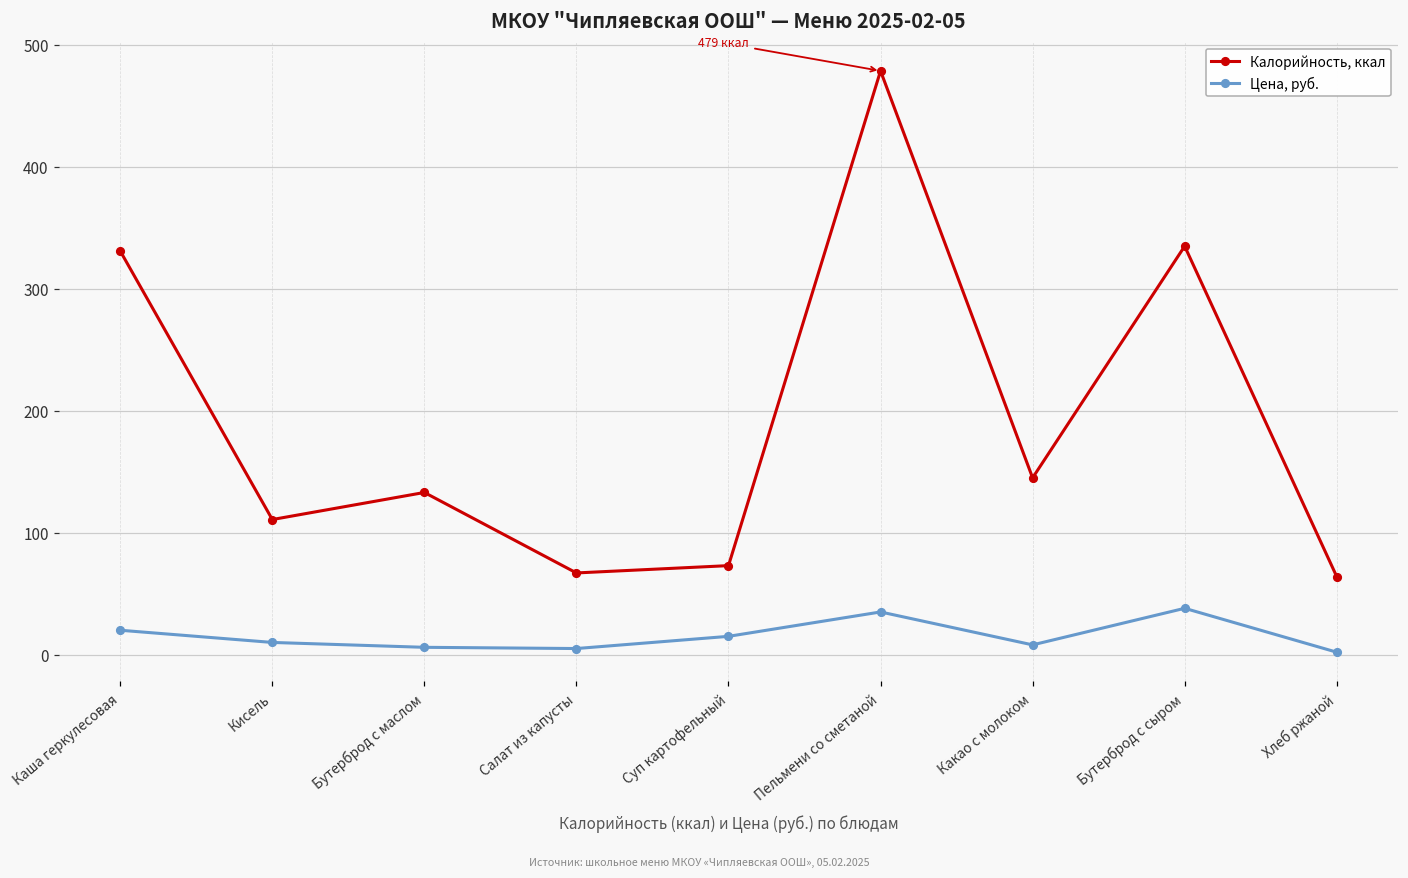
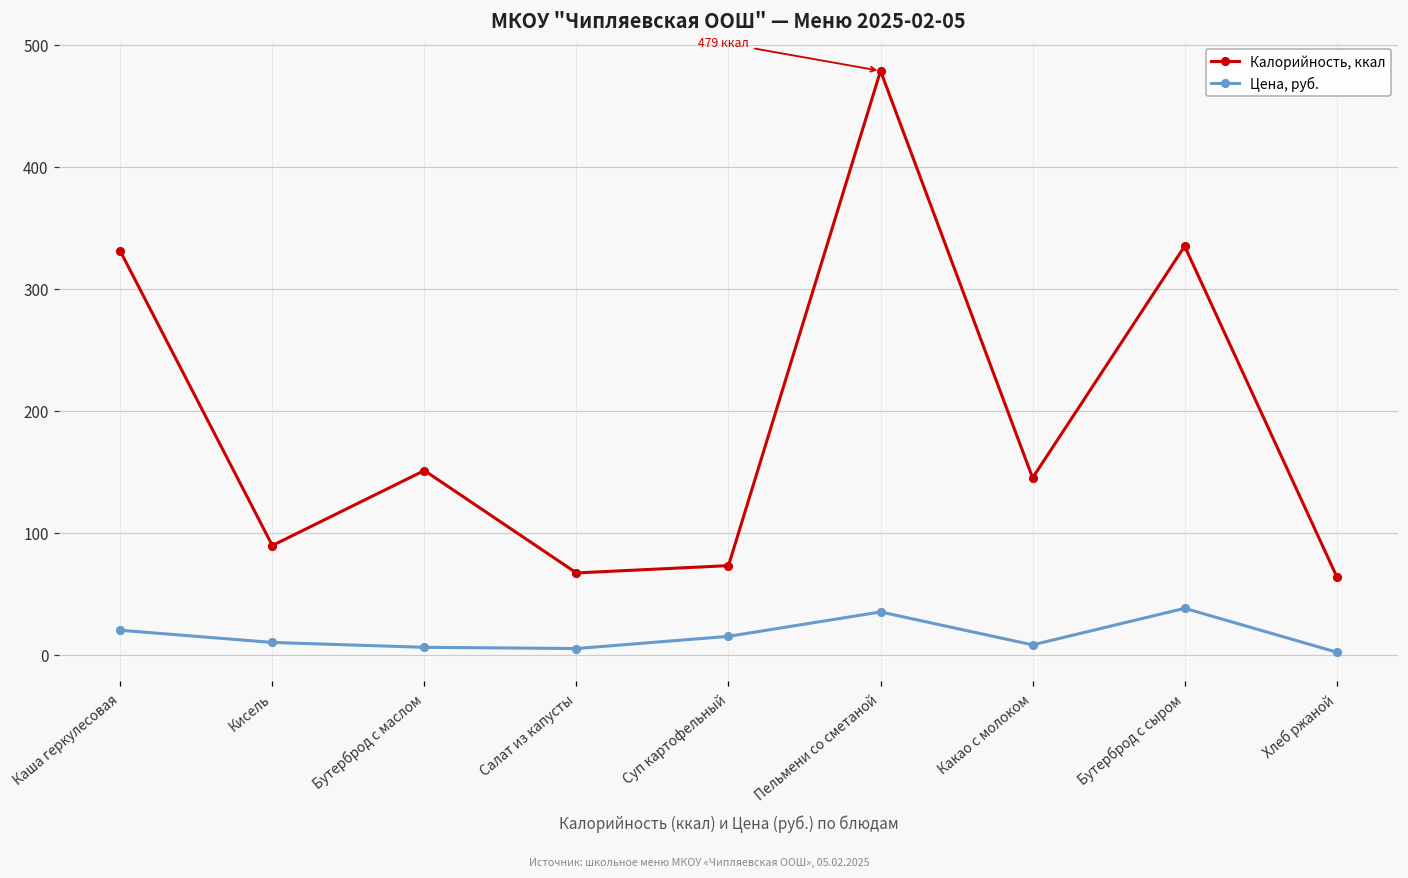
Калорийность, ккал, Кисель: 111 -> 90
Калорийность, ккал, Бутерброд с маслом: 133 -> 151
